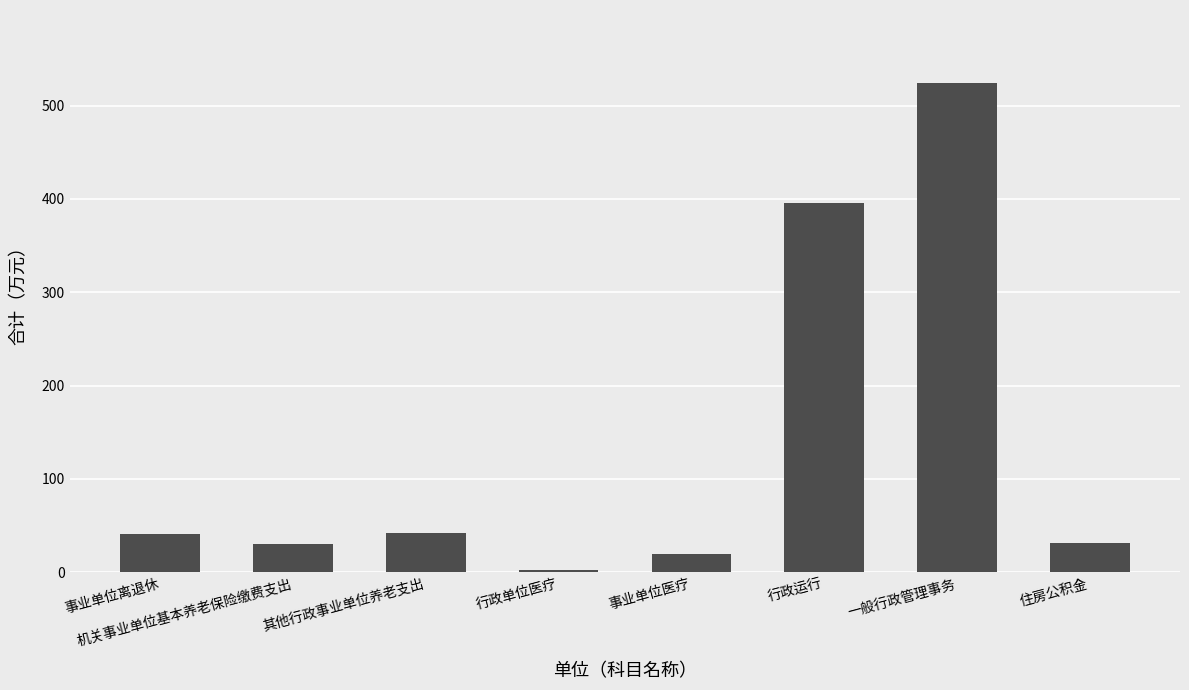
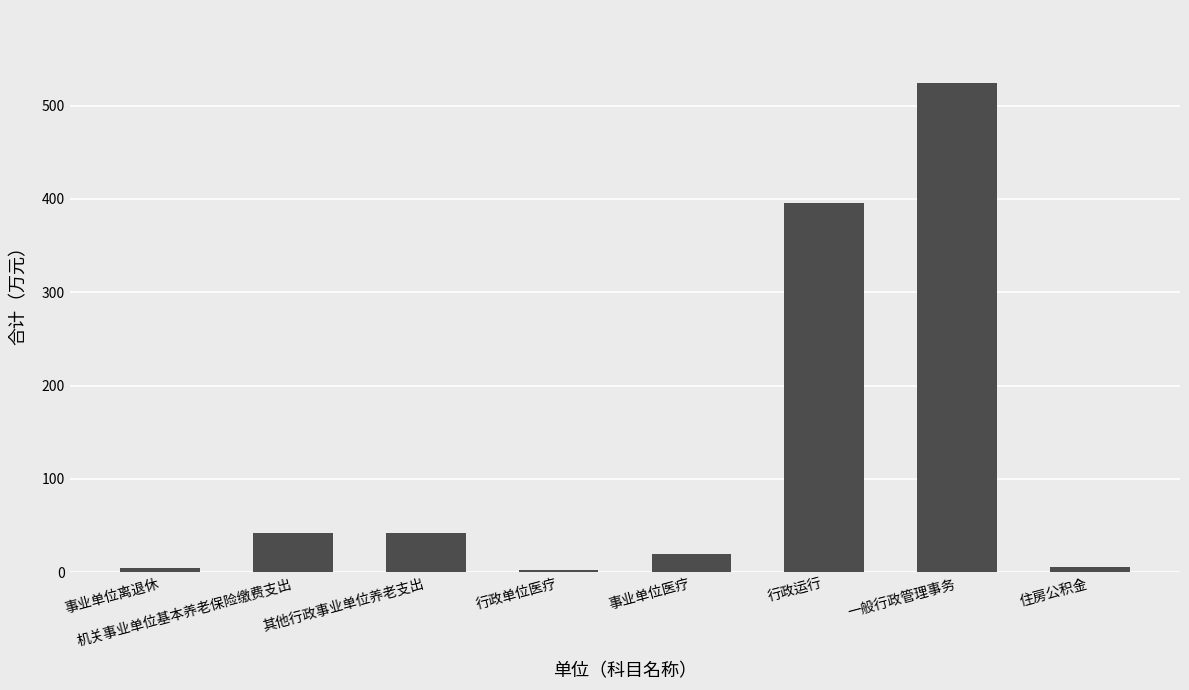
事业单位离退休: 40 -> 0
机关事业单位基本养老保险缴费支出: 30 -> 40
住房公积金: 30 -> 10
